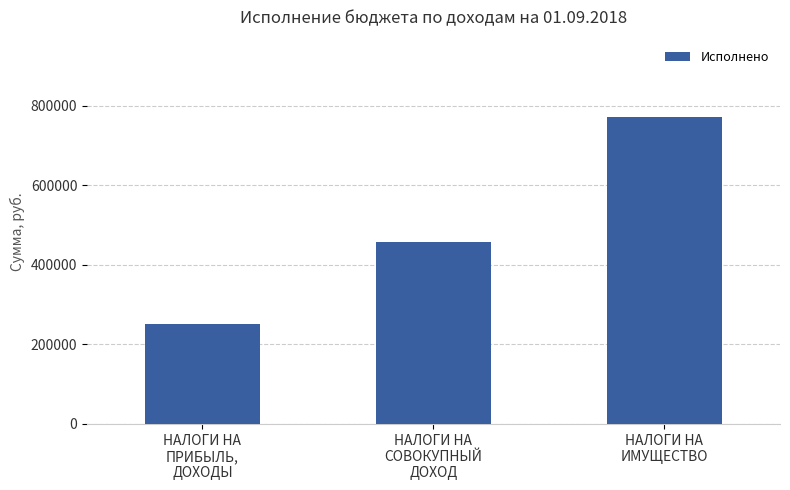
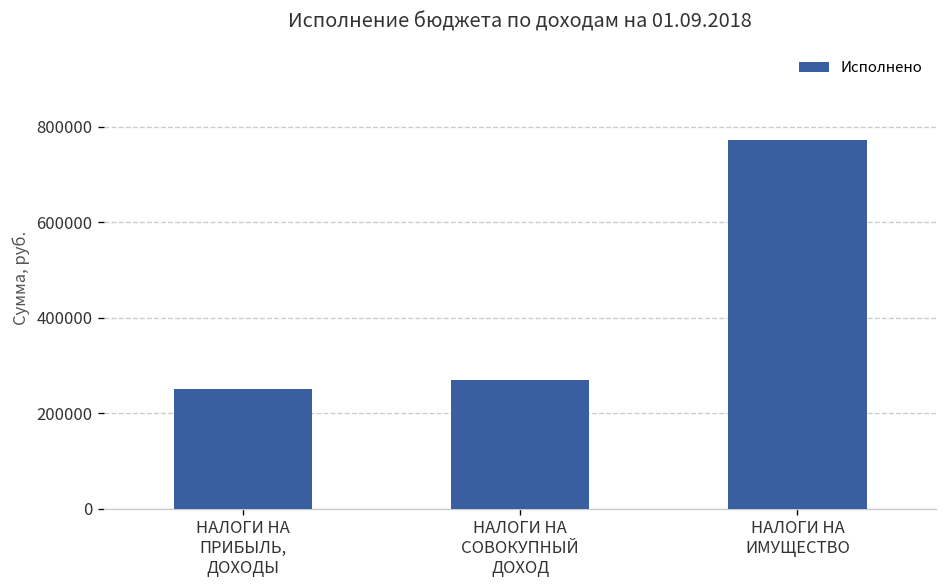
НАЛОГИ НА СОВОКУПНЫЙ ДОХОД: 460000 -> 270000
